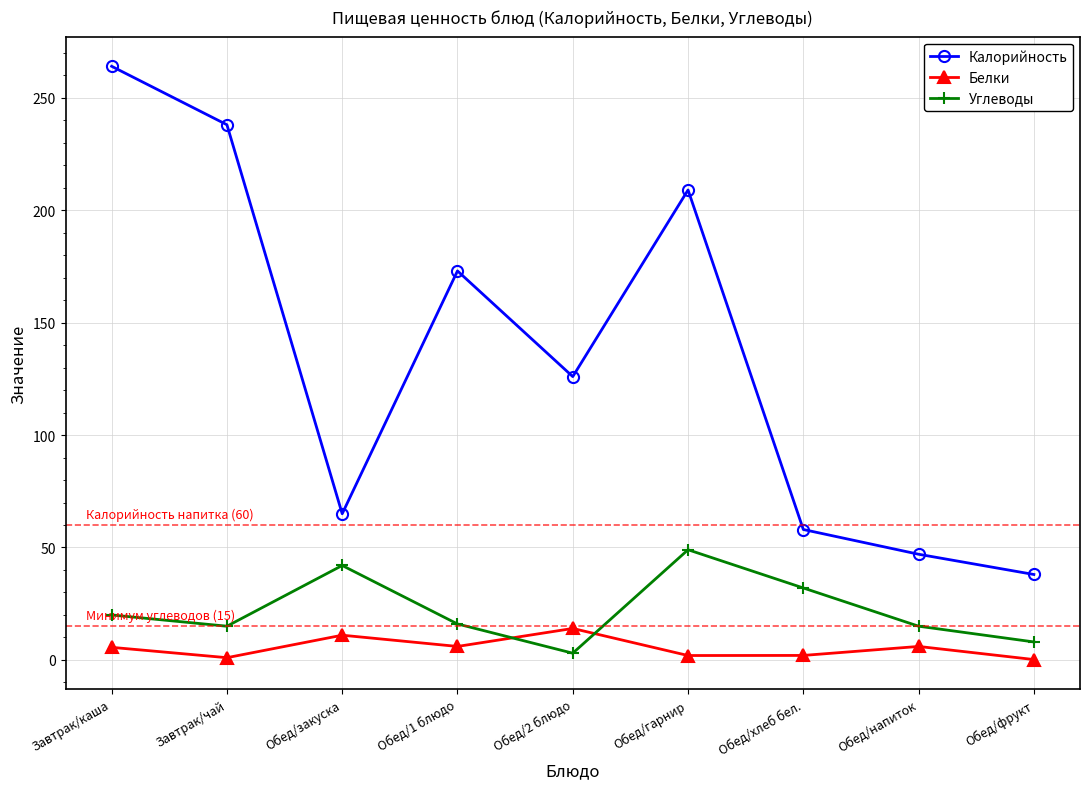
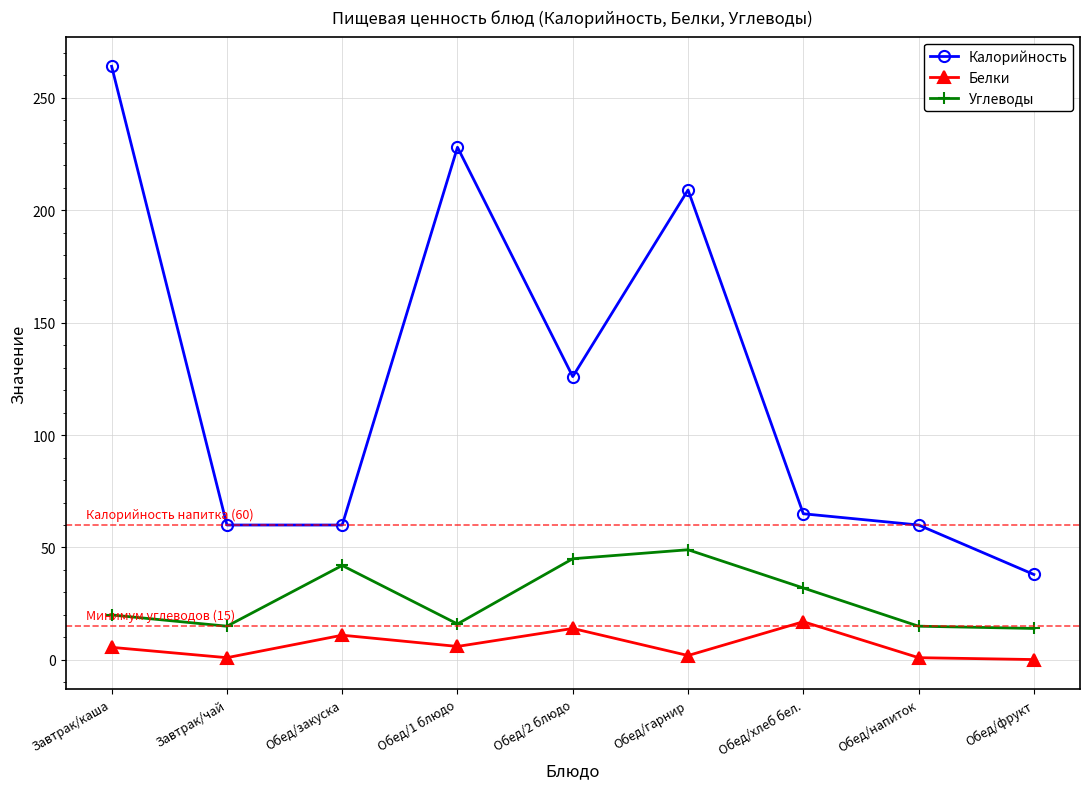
Калорийность, Завтрак/чай: 238 -> 60
Калорийность, Обед/закуска: 65 -> 60
Калорийность, Обед/1 блюдо: 173 -> 228
Углеводы, Обед/2 блюдо: 3 -> 45
Калорийность, Обед/хлеб бел.: 58 -> 65
Белки, Обед/хлеб бел.: 2 -> 17
Калорийность, Обед/напиток: 47 -> 60
Белки, Обед/напиток: 6 -> 1
Углеводы, Обед/фрукт: 8 -> 14
